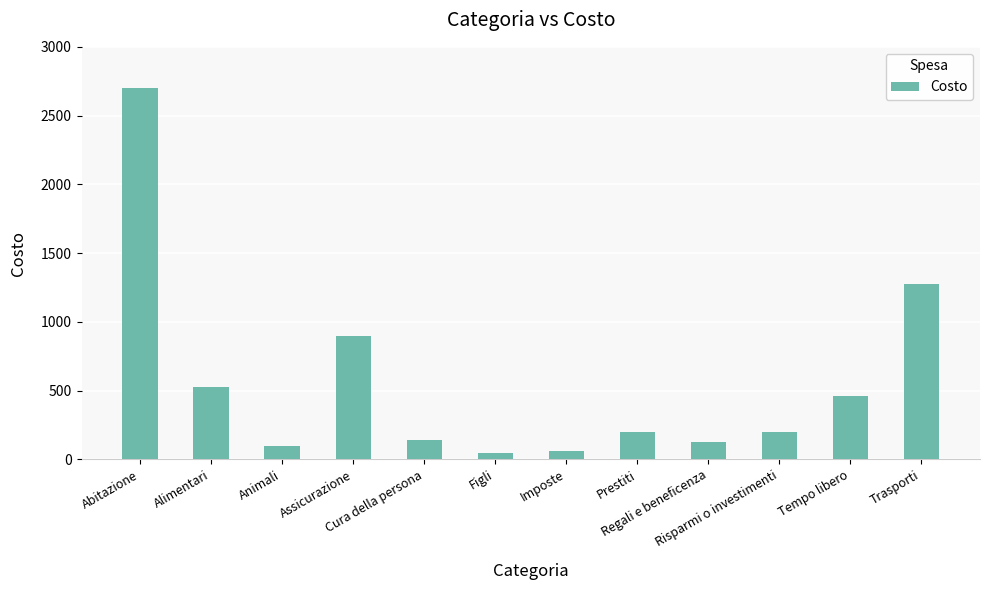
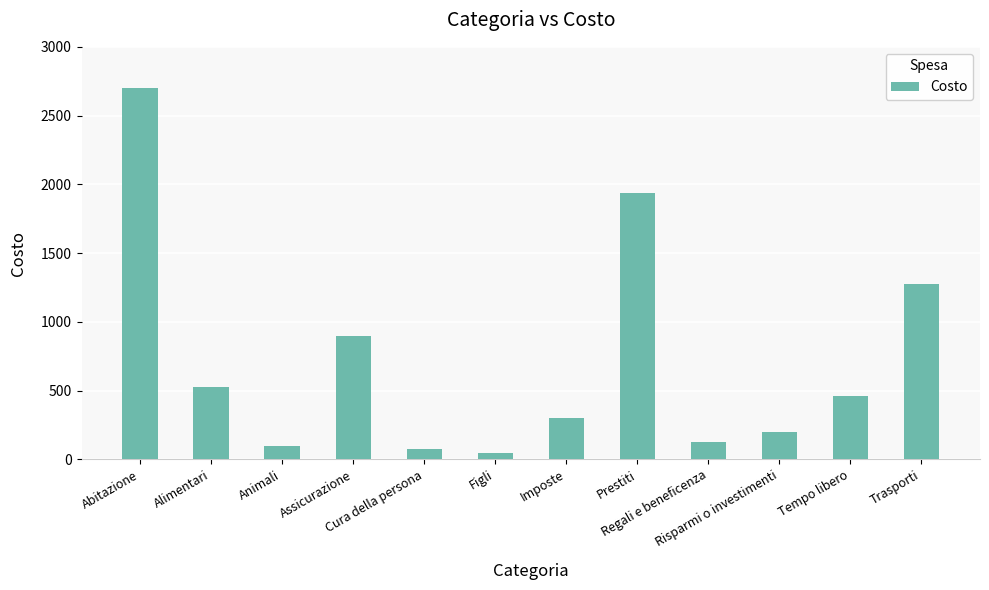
Cura della persona: 140 -> 80
Imposte: 60 -> 300
Prestiti: 200 -> 1940
